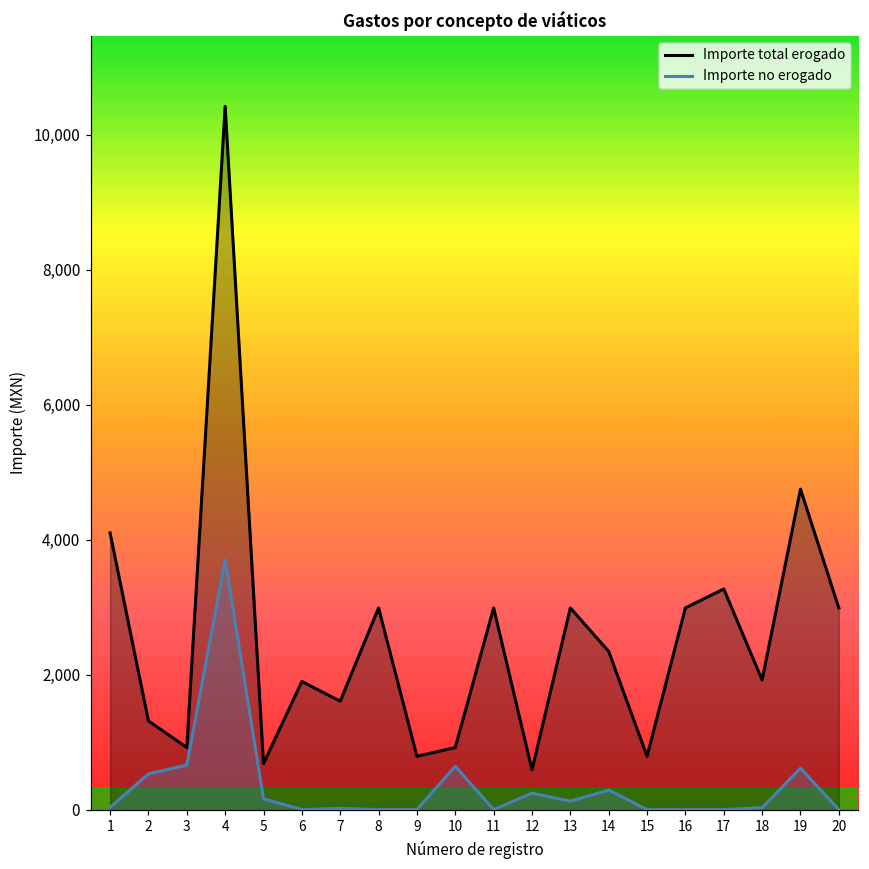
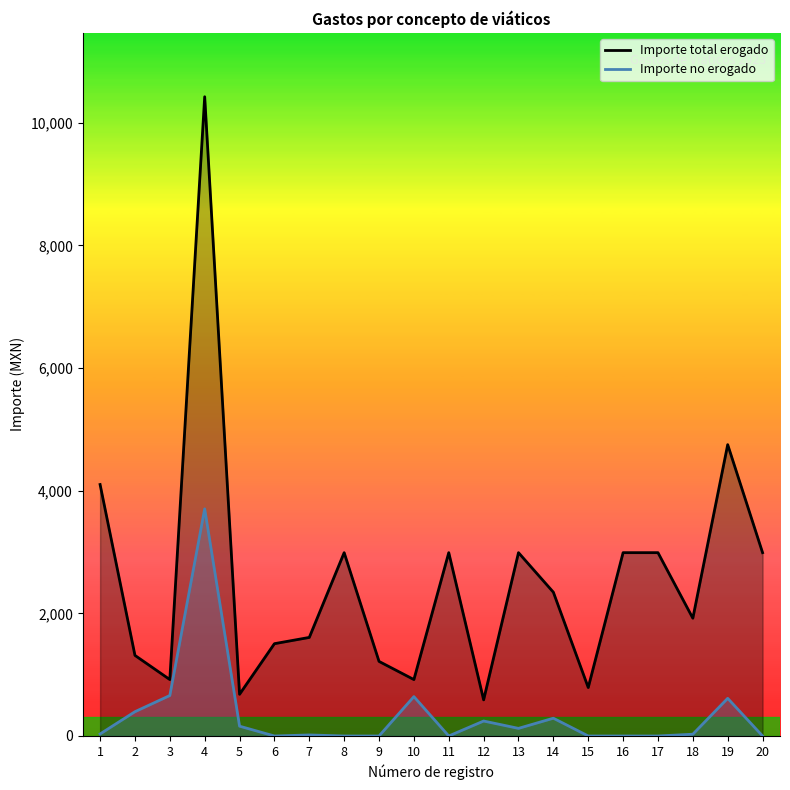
Importe no erogado, 2: 500 -> 400
Importe total erogado, 6: 1,900 -> 1,500
Importe total erogado, 9: 800 -> 1,200
Importe total erogado, 17: 3,300 -> 3,000
